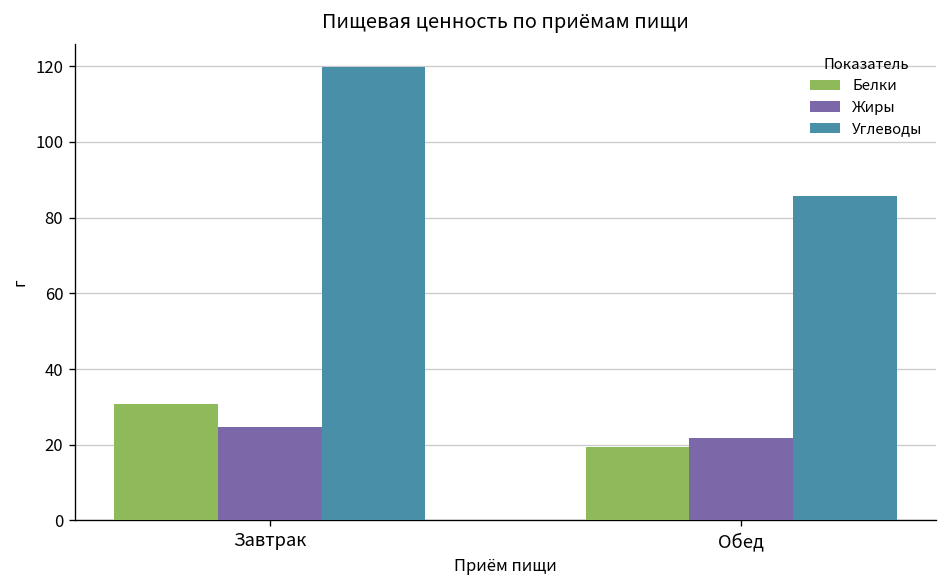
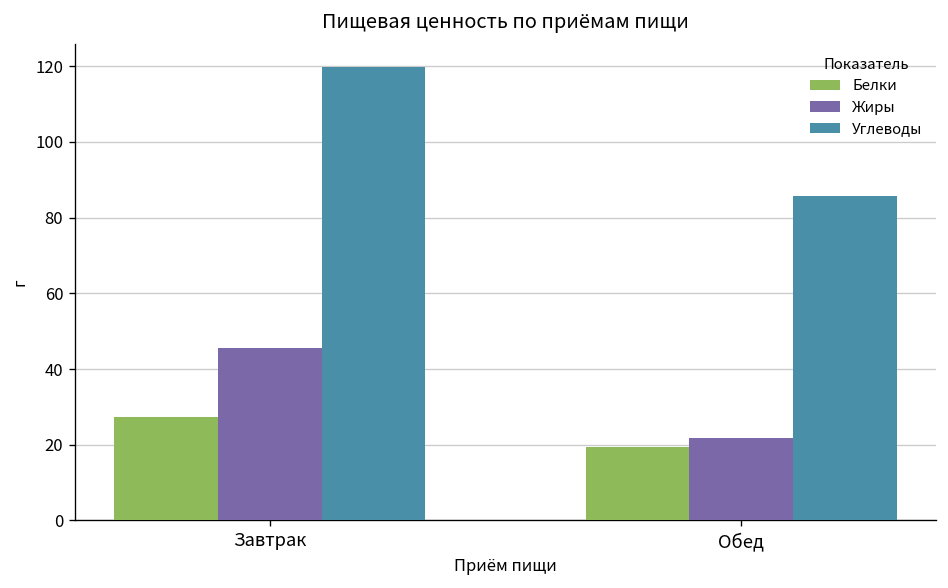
Белки, Завтрак: 31 -> 27
Жиры, Завтрак: 25 -> 45
